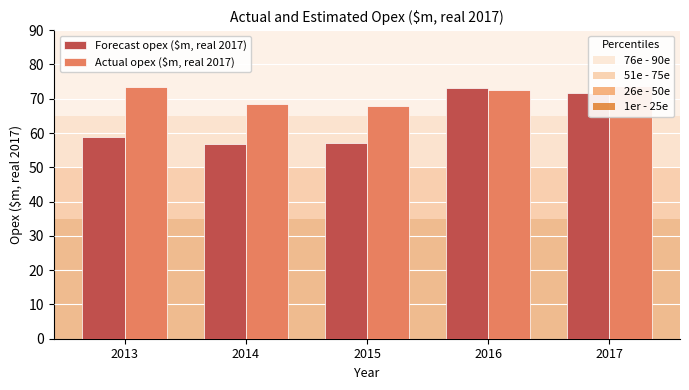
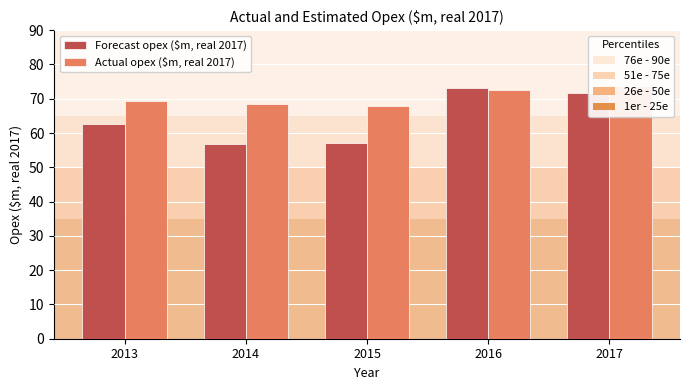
Forecast opex ($m, real 2017), 2013: 59 -> 63
Actual opex ($m, real 2017), 2013: 73 -> 69
